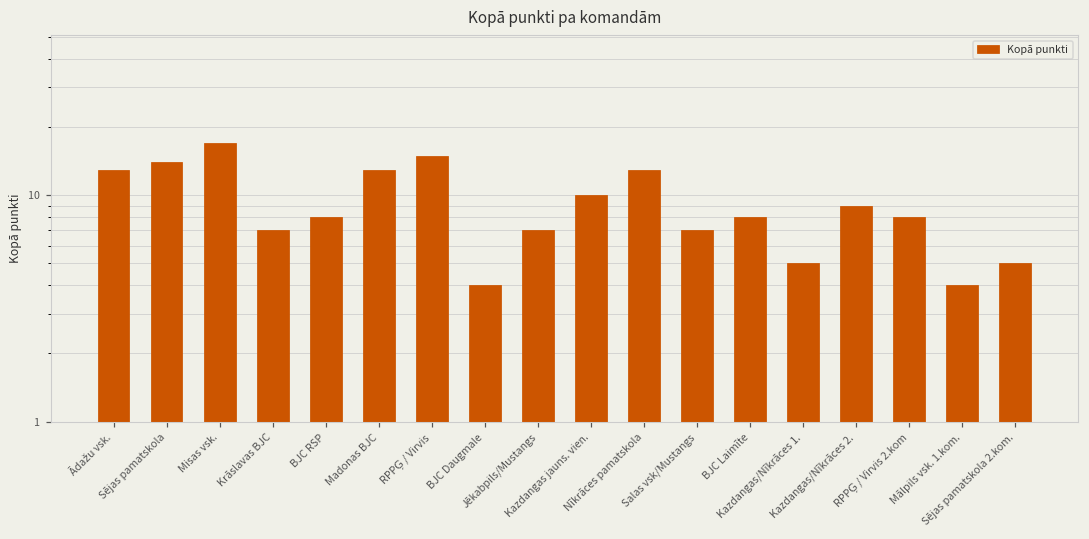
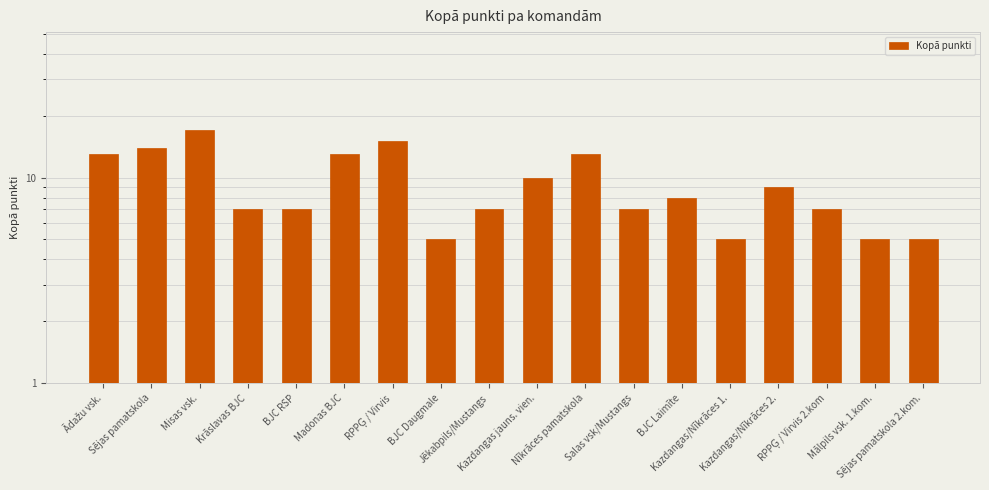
BJC RSP: 8 -> 7
BJC Daugmale: 4 -> 5
RPPĢ / Virvis 2.kom: 8 -> 7
Mālpils vsk. 1.kom.: 4 -> 5
